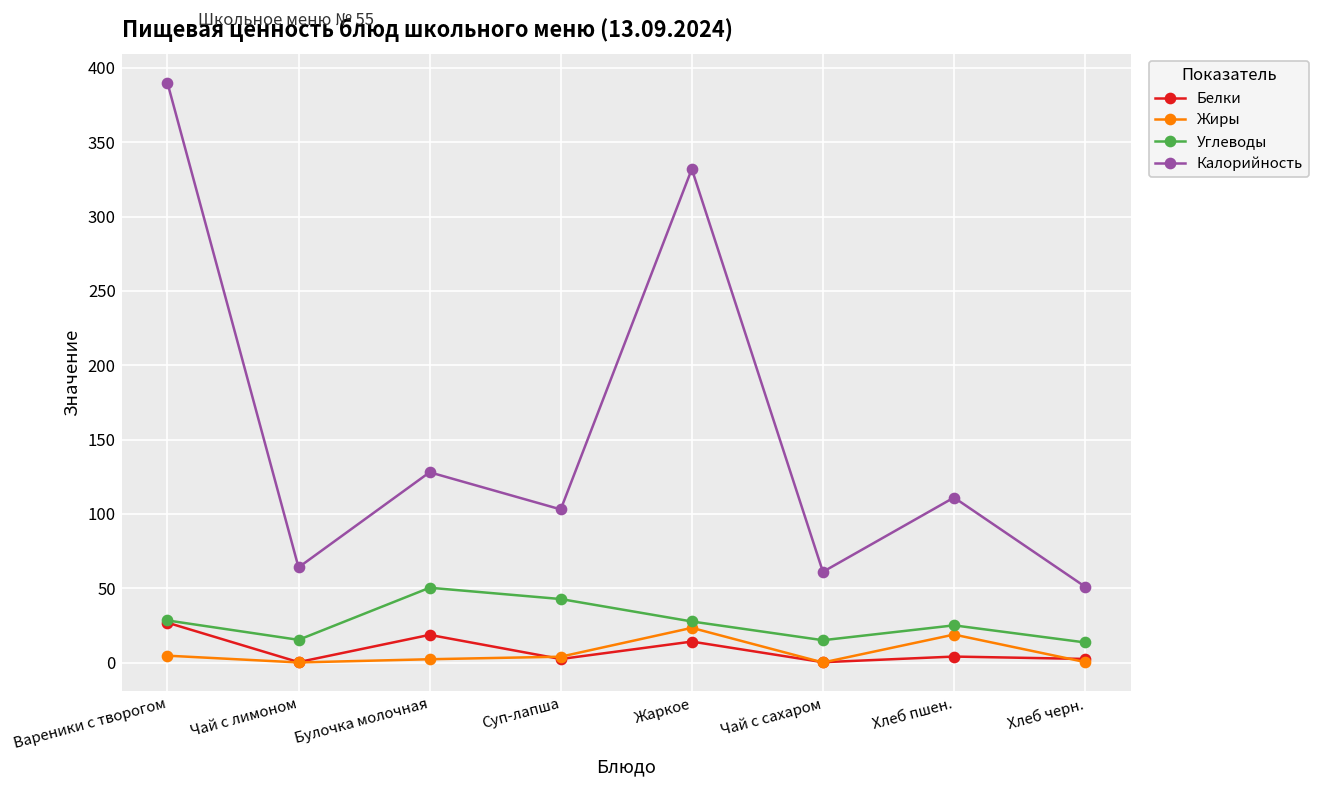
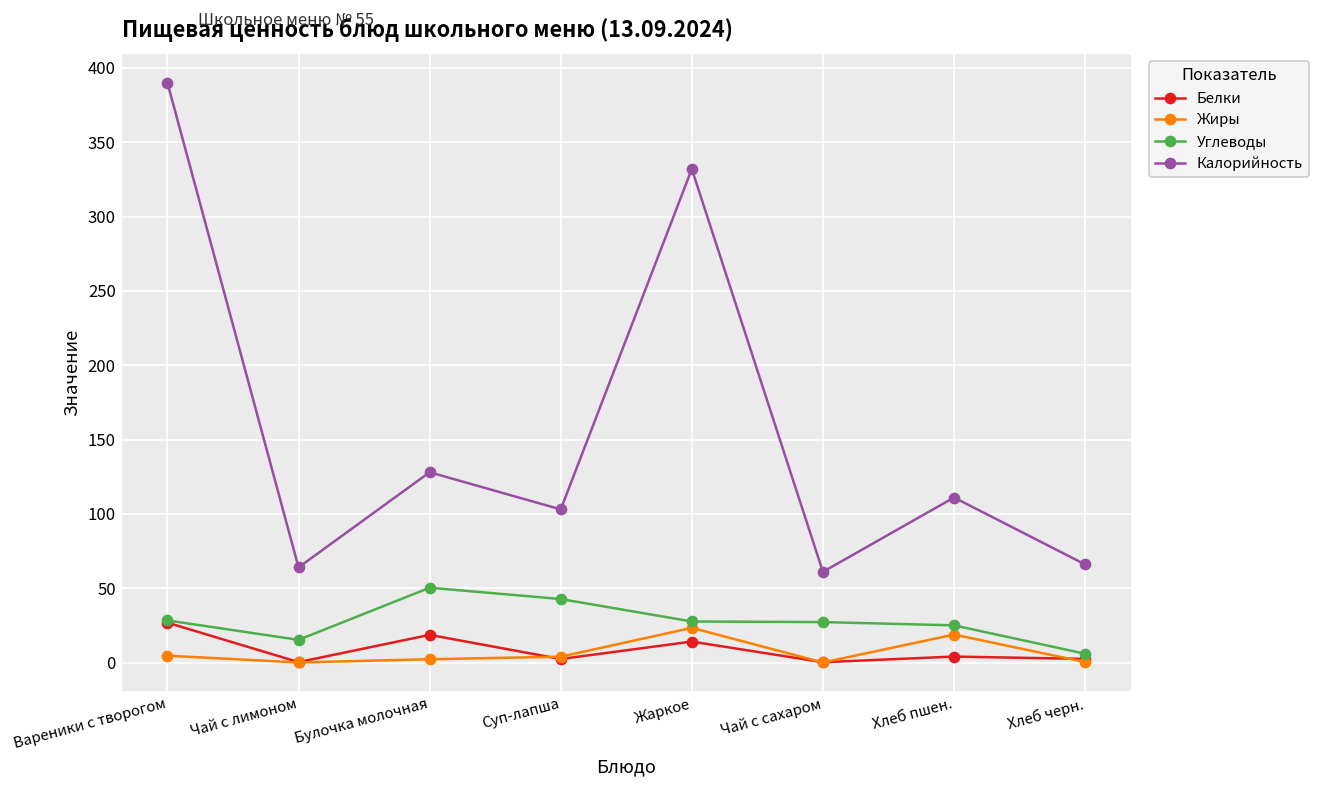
Углеводы, Чай с сахаром: 15 -> 27
Углеводы, Хлеб черн.: 14 -> 6
Калорийность, Хлеб черн.: 51 -> 66
